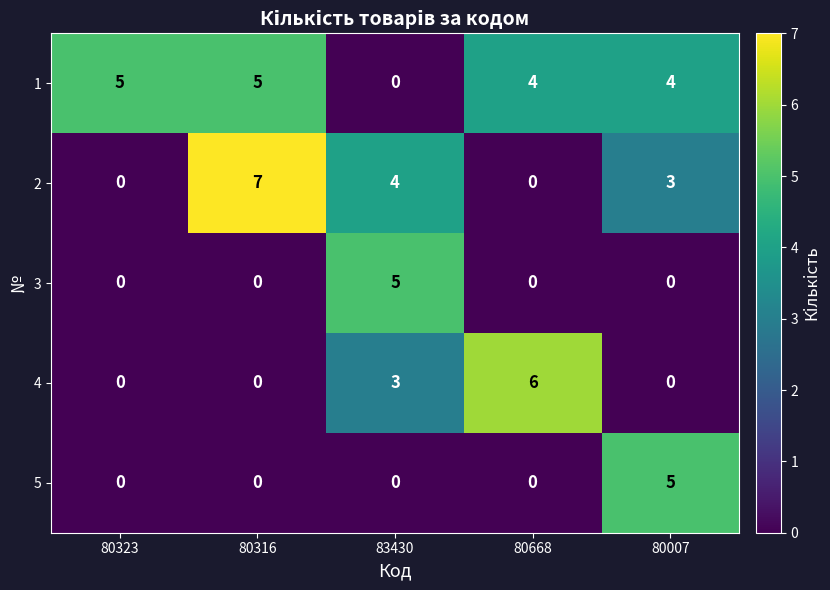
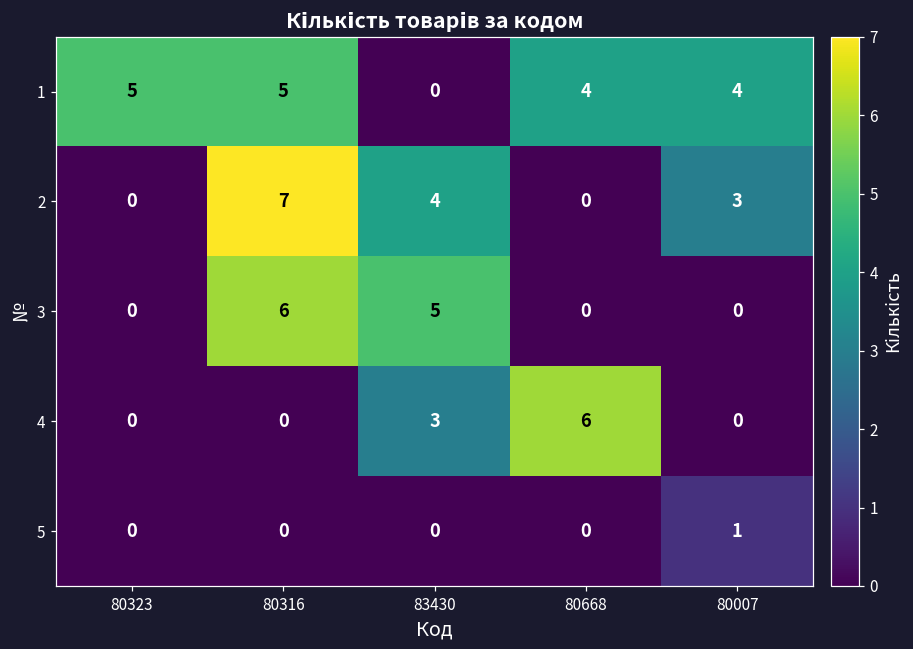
3, 80316: 0 -> 6
5, 80007: 5 -> 1
